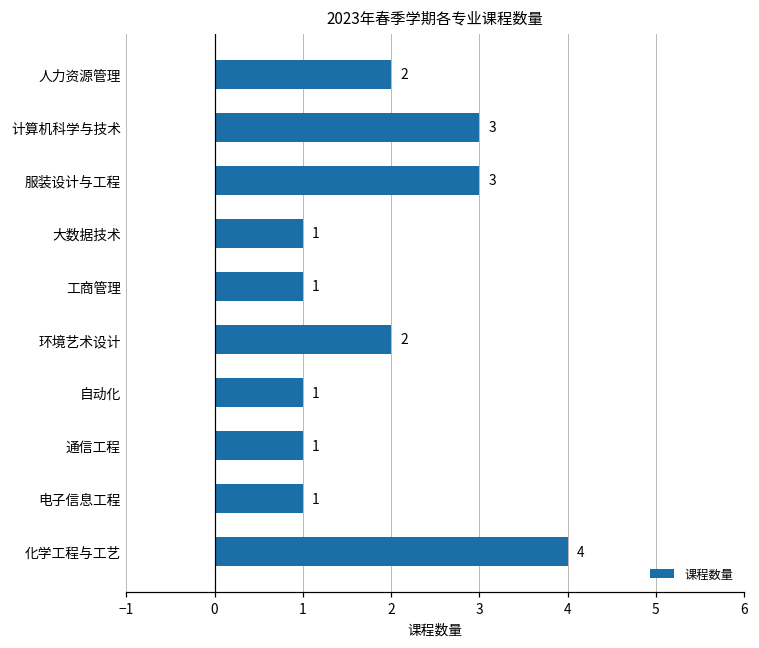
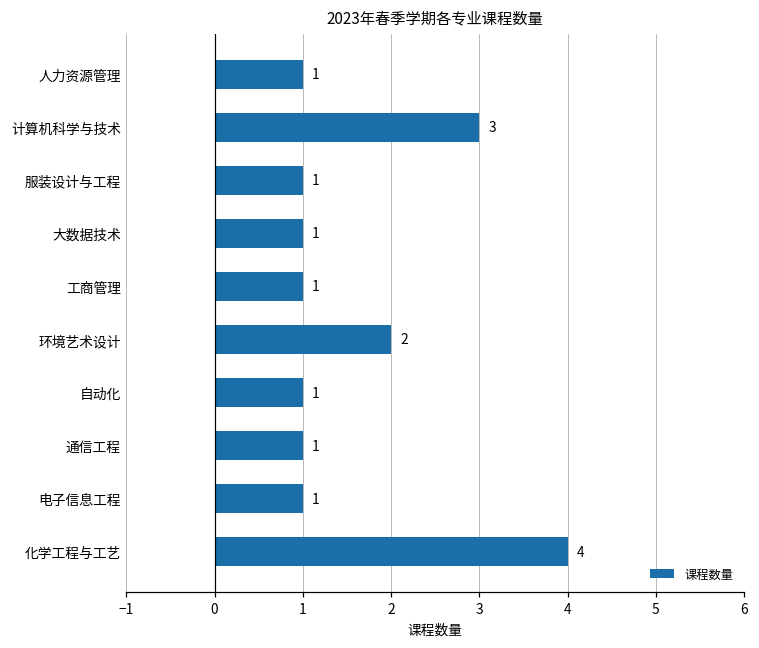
人力资源管理: 2 -> 1
服装设计与工程: 3 -> 1
